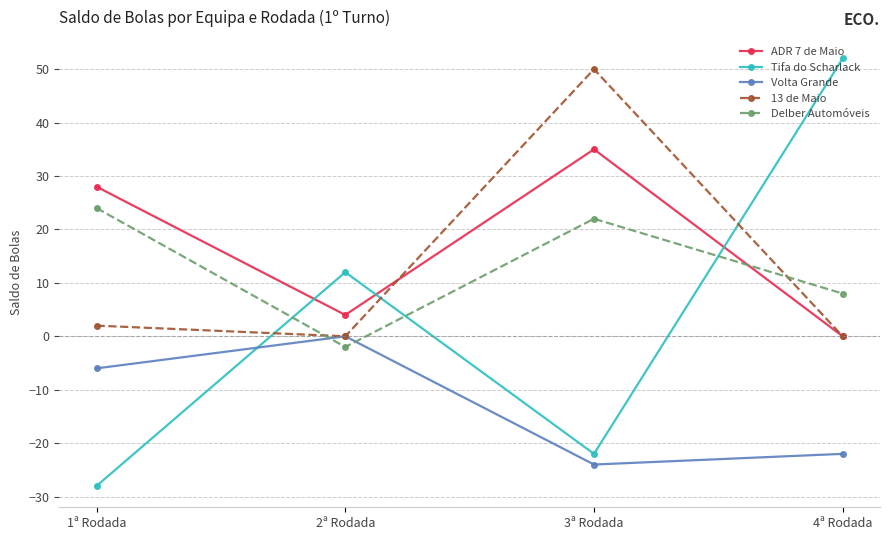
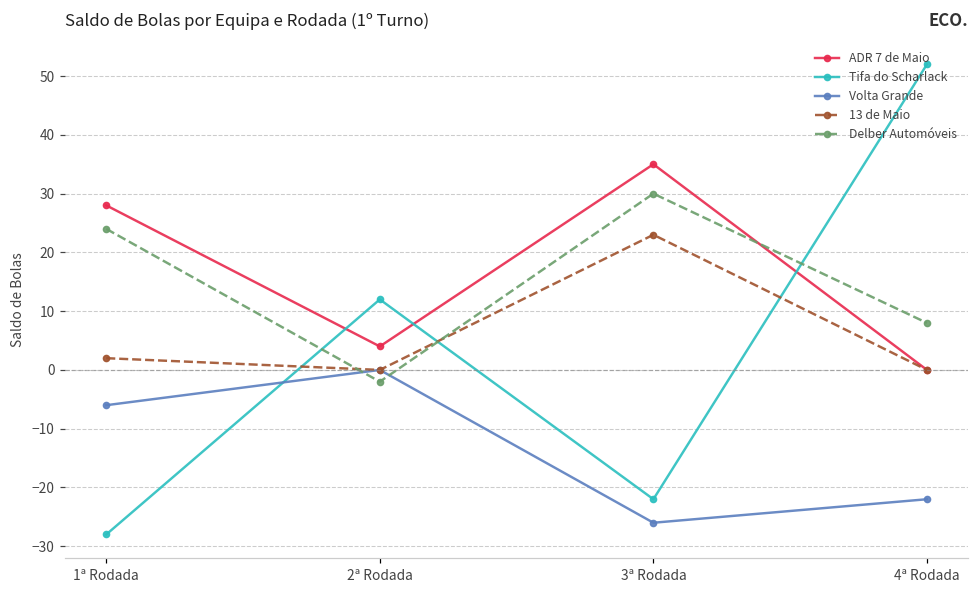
Volta Grande, 3ª Rodada: -24 -> -26
13 de Maio, 3ª Rodada: 50 -> 23
Delber Automóveis, 3ª Rodada: 22 -> 30
